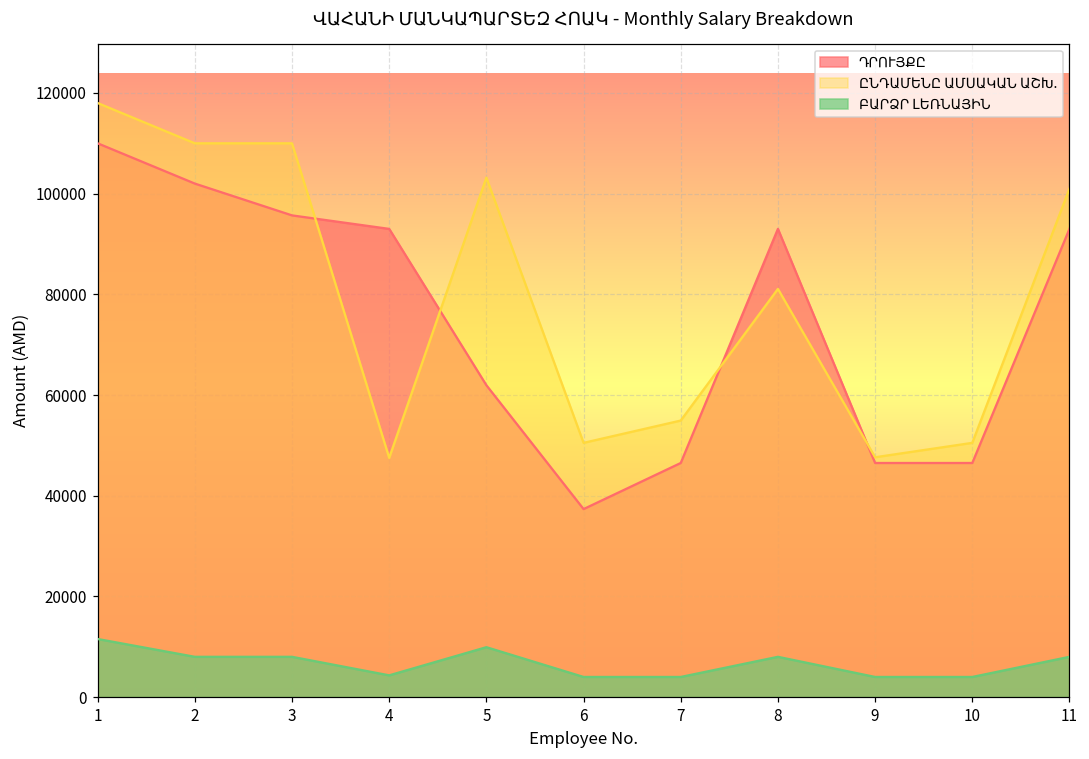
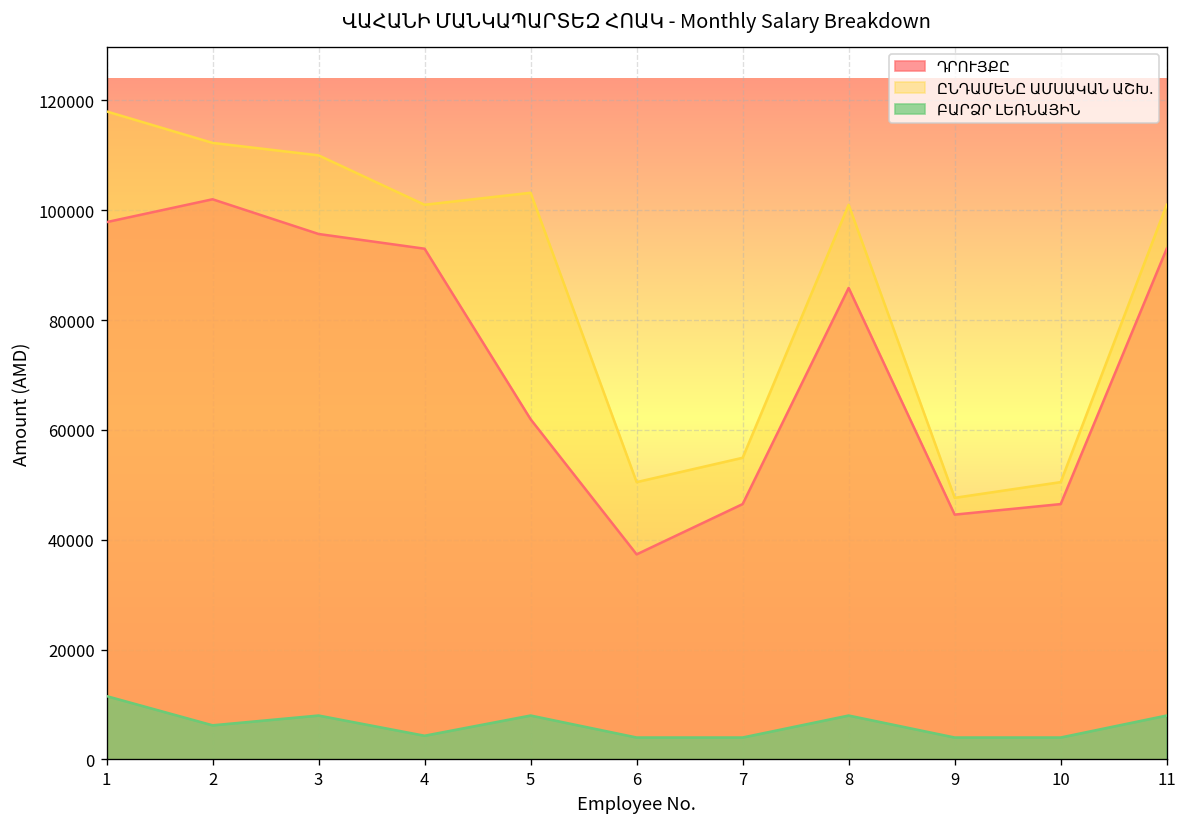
ԴՐՈՒՅՔԸ, 1: 110000 -> 98000
ԸՆԴԱՄԵՆԸ ԱՄՍԱԿԱՆ ԱՇԽ., 2: 110000 -> 112000
ԲԱՐՁՐ ԼԵՌՆԱՅԻՆ, 2: 8000 -> 6000
ԸՆԴԱՄԵՆԸ ԱՄՍԱԿԱՆ ԱՇԽ., 4: 48000 -> 101000
ԲԱՐՁՐ ԼԵՌՆԱՅԻՆ, 5: 10000 -> 8000
ԴՐՈՒՅՔԸ, 8: 93000 -> 86000
ԸՆԴԱՄԵՆԸ ԱՄՍԱԿԱՆ ԱՇԽ., 8: 81000 -> 101000
ԴՐՈՒՅՔԸ, 9: 47000 -> 45000
